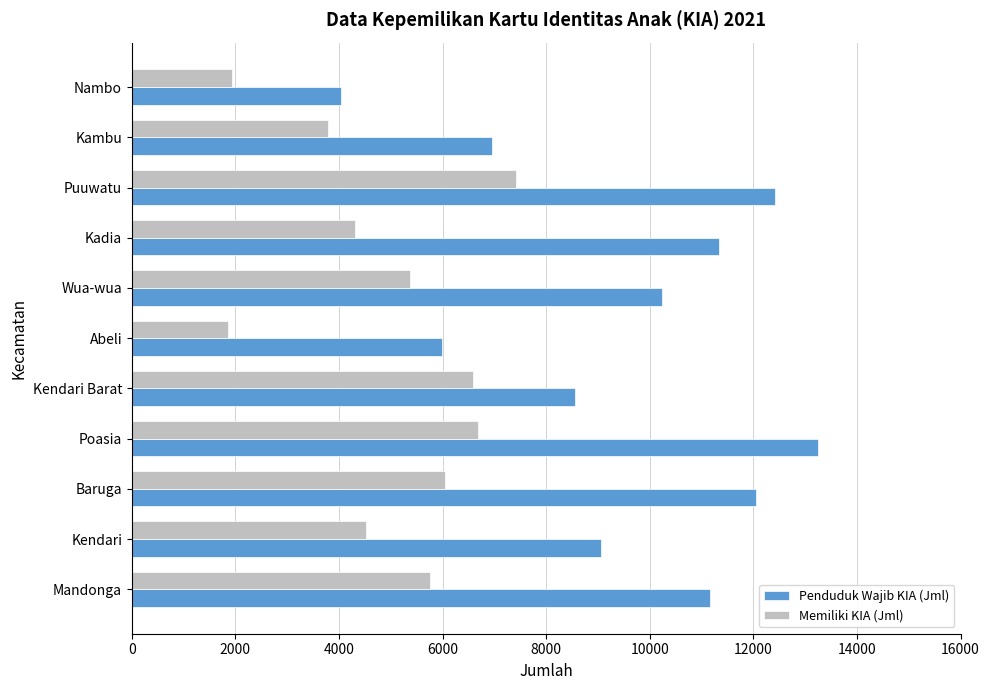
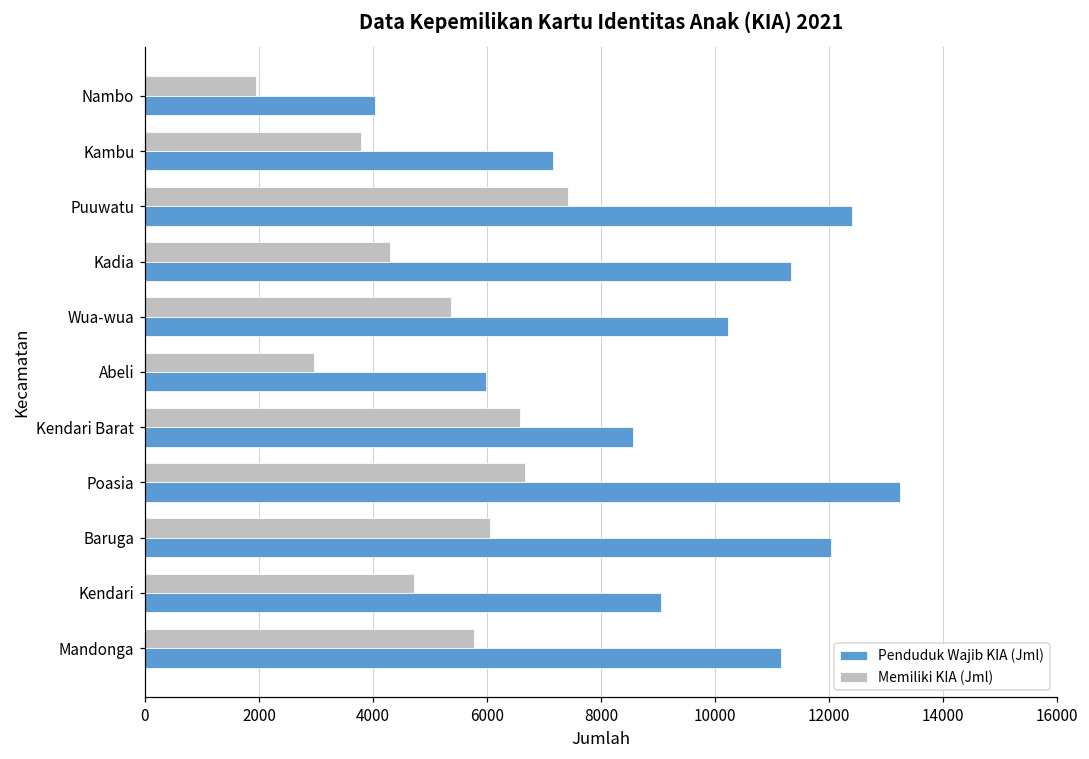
Penduduk Wajib KIA (Jml), Kambu: 6900 -> 7200
Memiliki KIA (Jml), Abeli: 1900 -> 3000
Memiliki KIA (Jml), Kendari: 4500 -> 4700
